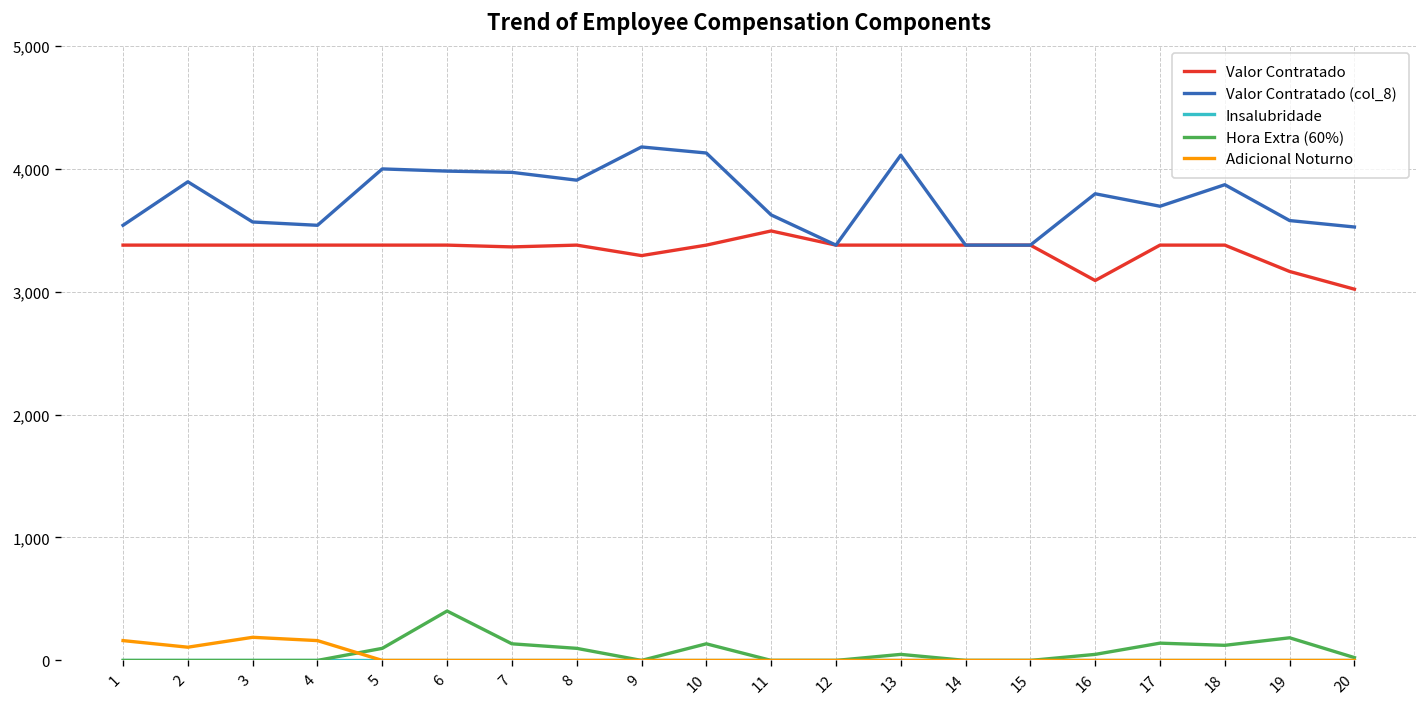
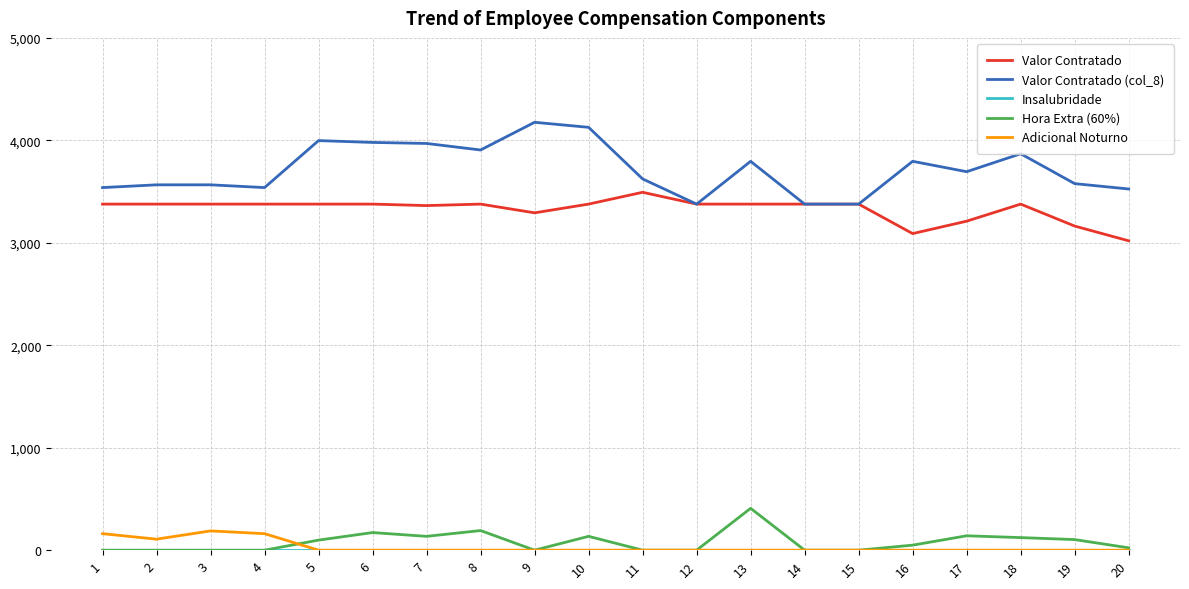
Valor Contratado (col_8), 2: 3,890 -> 3,570
Hora Extra (60%), 6: 400 -> 170
Hora Extra (60%), 8: 100 -> 190
Valor Contratado (col_8), 13: 4,110 -> 3,800
Hora Extra (60%), 13: 50 -> 410
Valor Contratado, 17: 3,380 -> 3,210
Hora Extra (60%), 19: 180 -> 100
